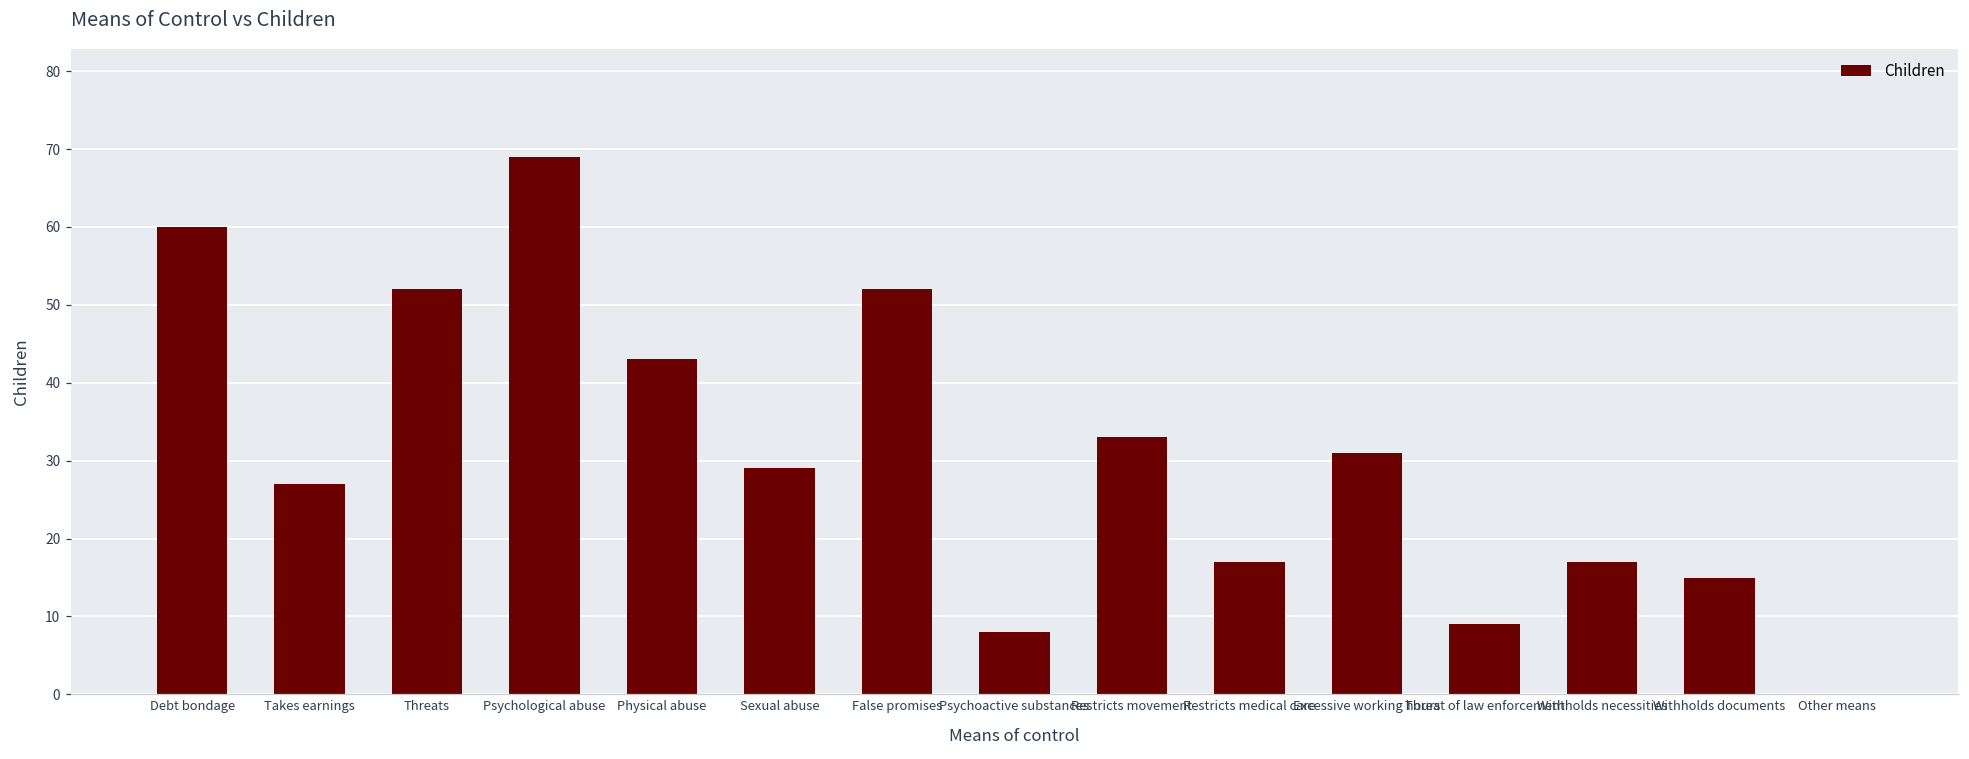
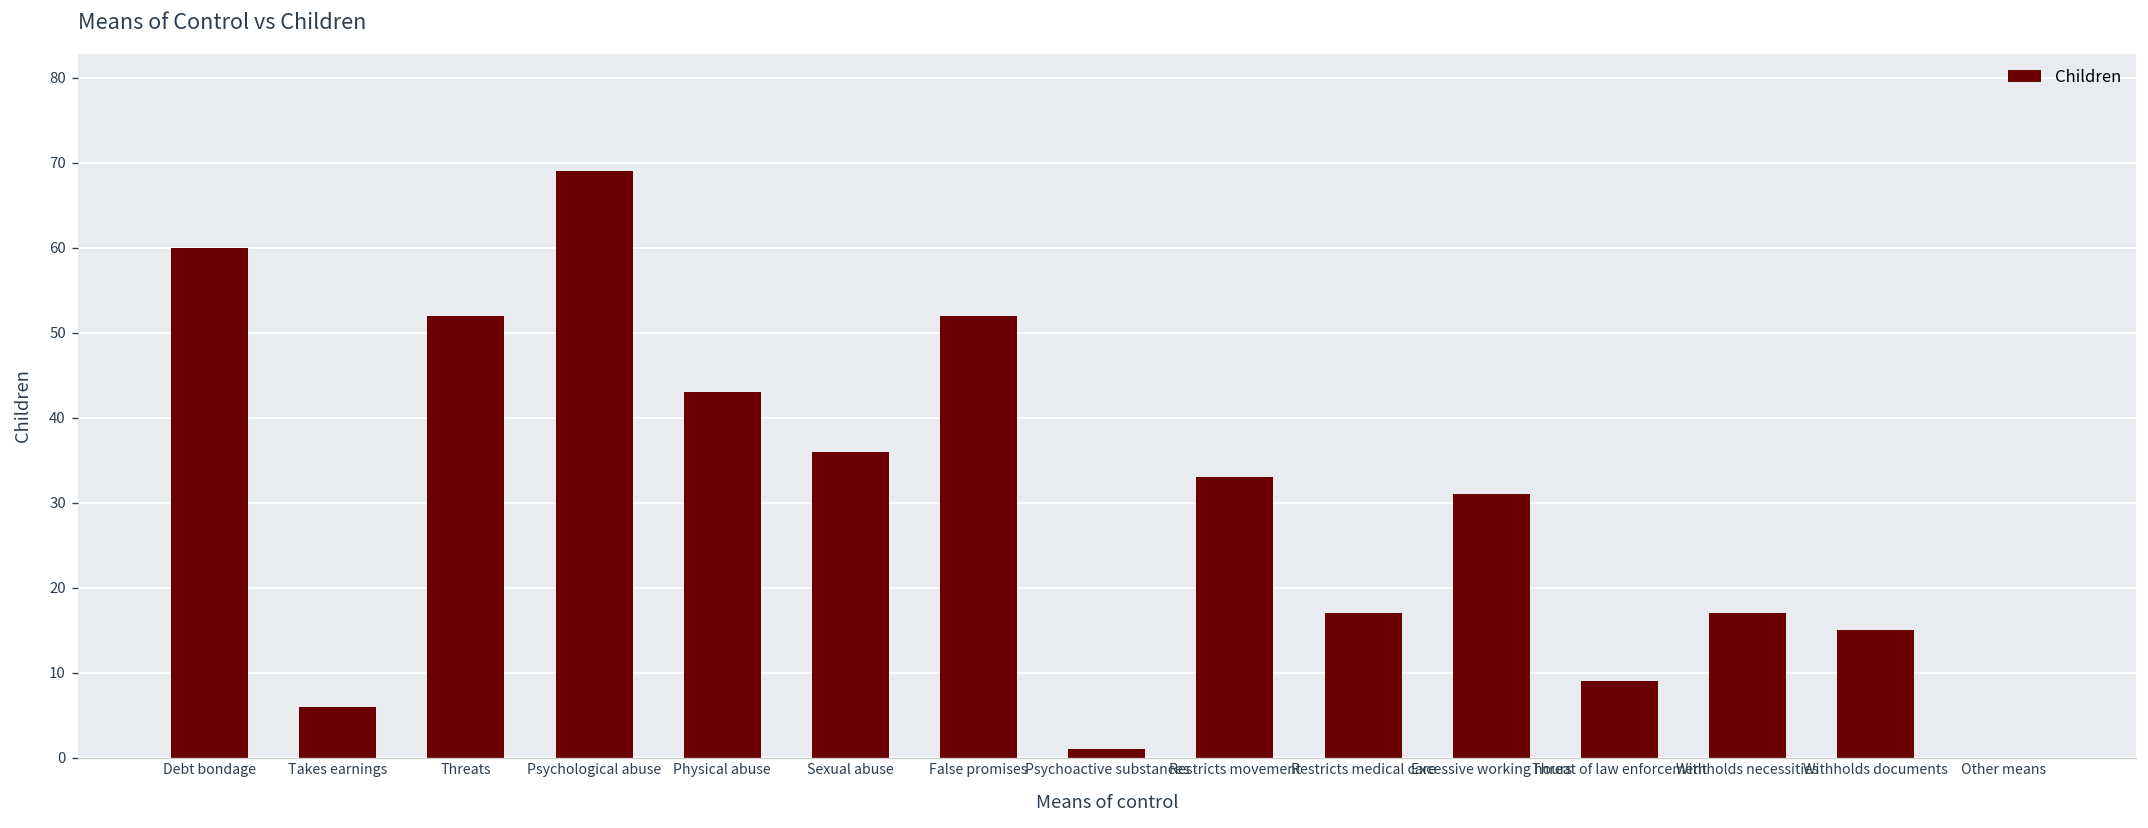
Takes earnings: 27 -> 6
Sexual abuse: 29 -> 36
Psychoactive substances: 8 -> 1
